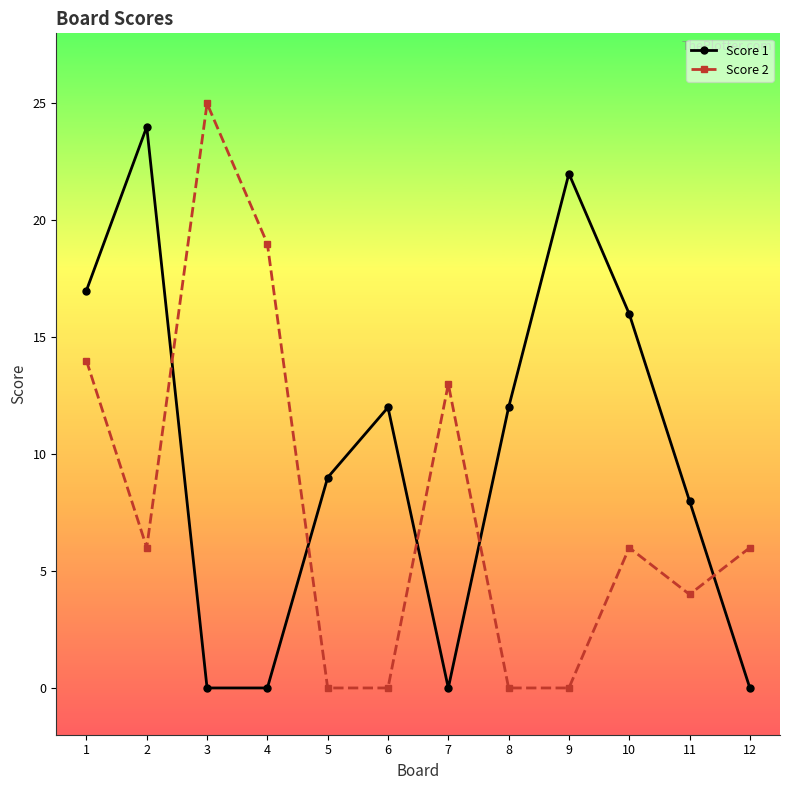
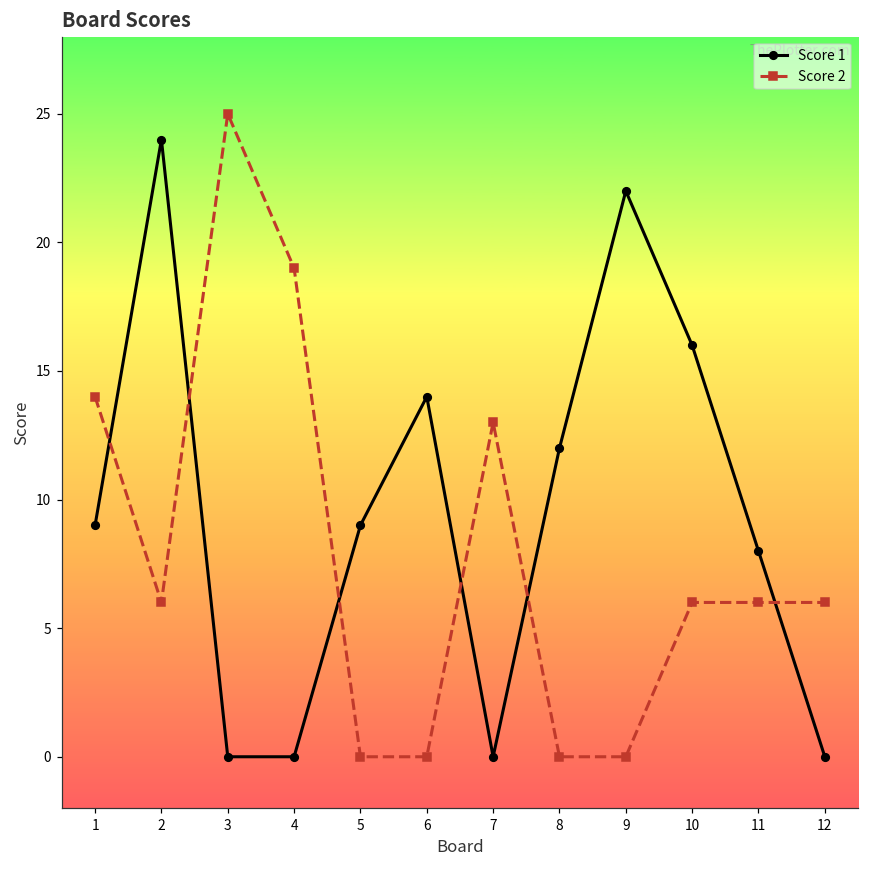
Score 1, 1: 17 -> 9
Score 1, 6: 12 -> 14
Score 2, 11: 4 -> 6
